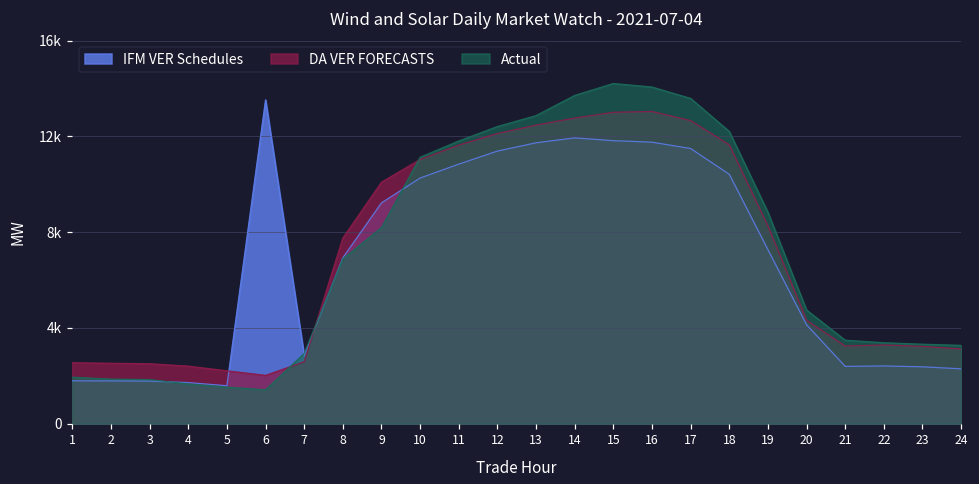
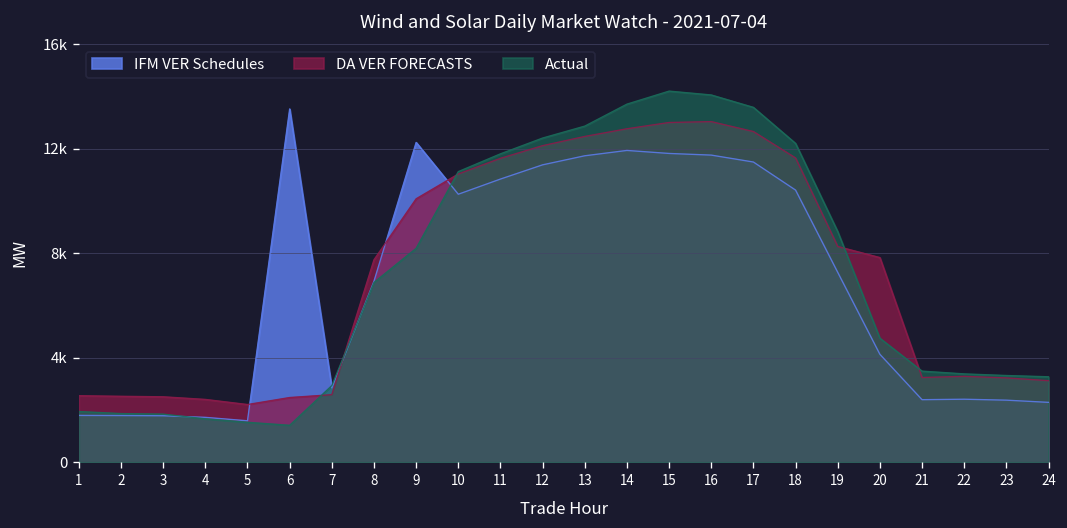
DA VER FORECASTS, 6: 2000 -> 2500
IFM VER Schedules, 9: 9200 -> 12200
DA VER FORECASTS, 20: 4300 -> 7800
